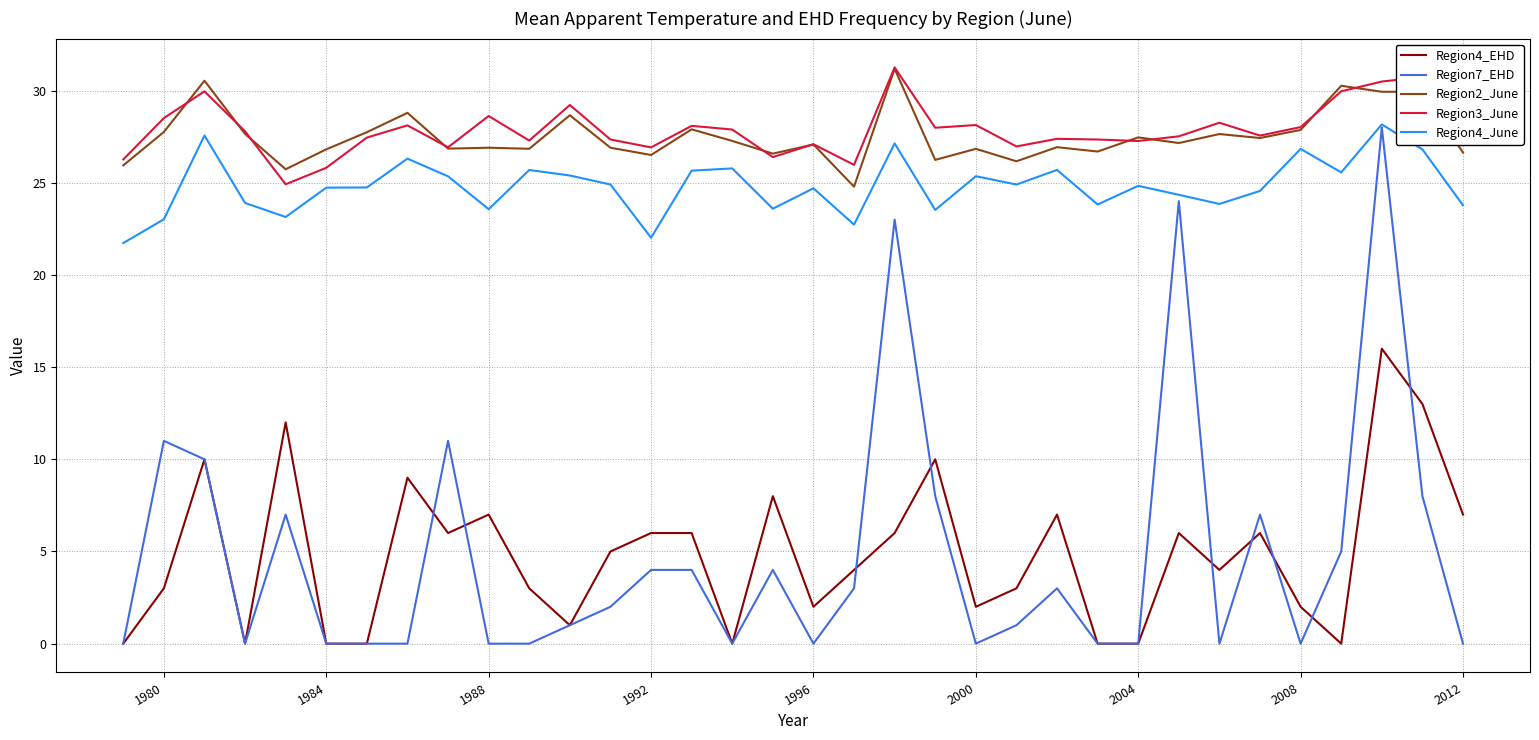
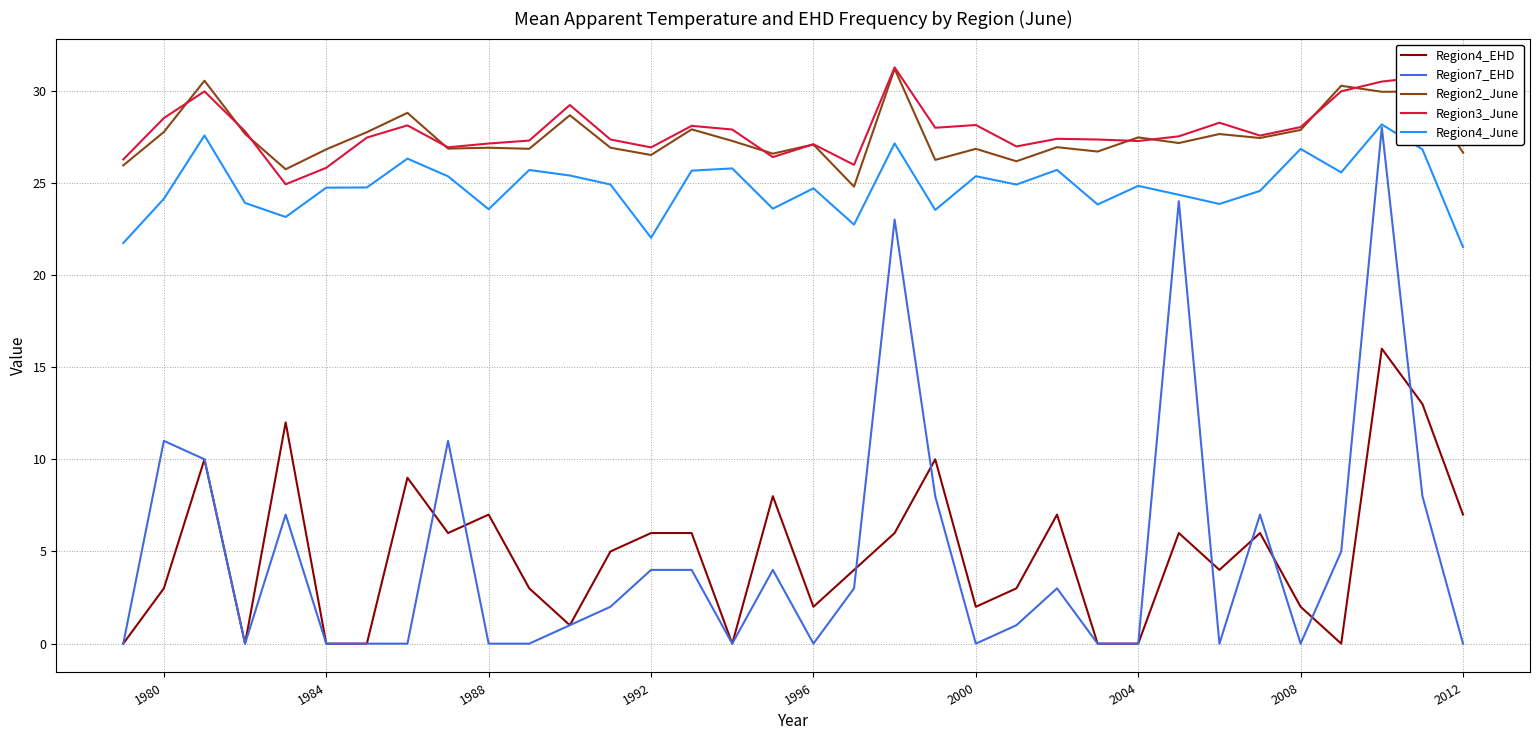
Region4_June, 1980: 23.0 -> 24.1
Region3_June, 1988: 28.6 -> 27.1
Region4_June, 2012: 23.8 -> 21.5
